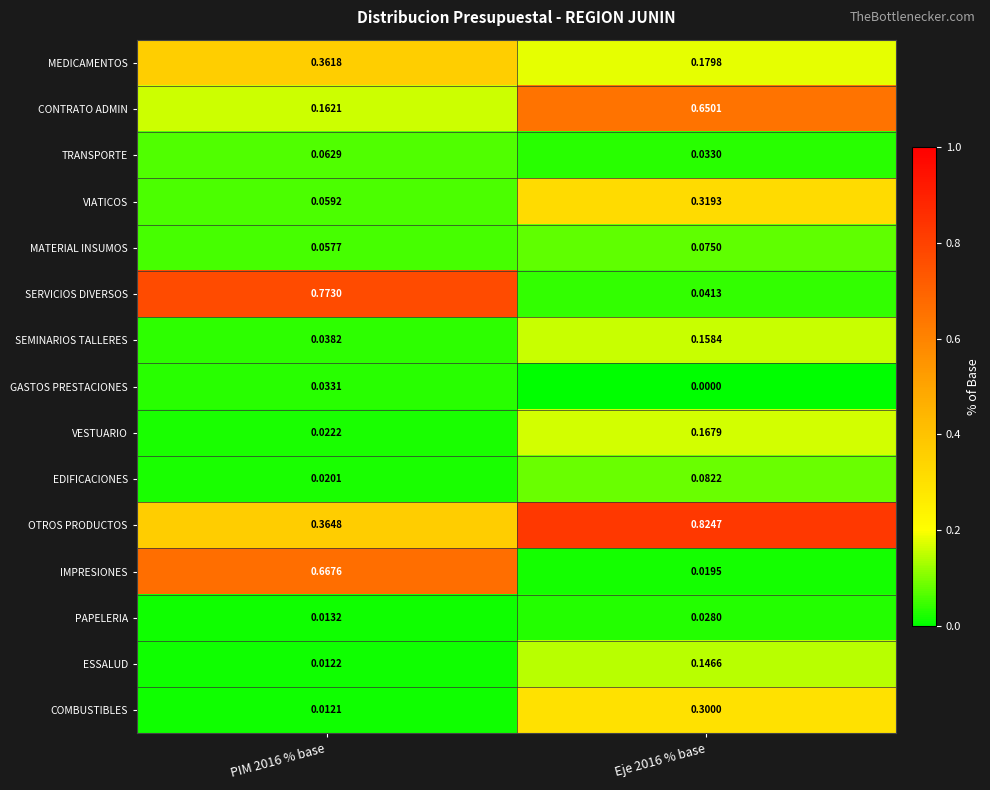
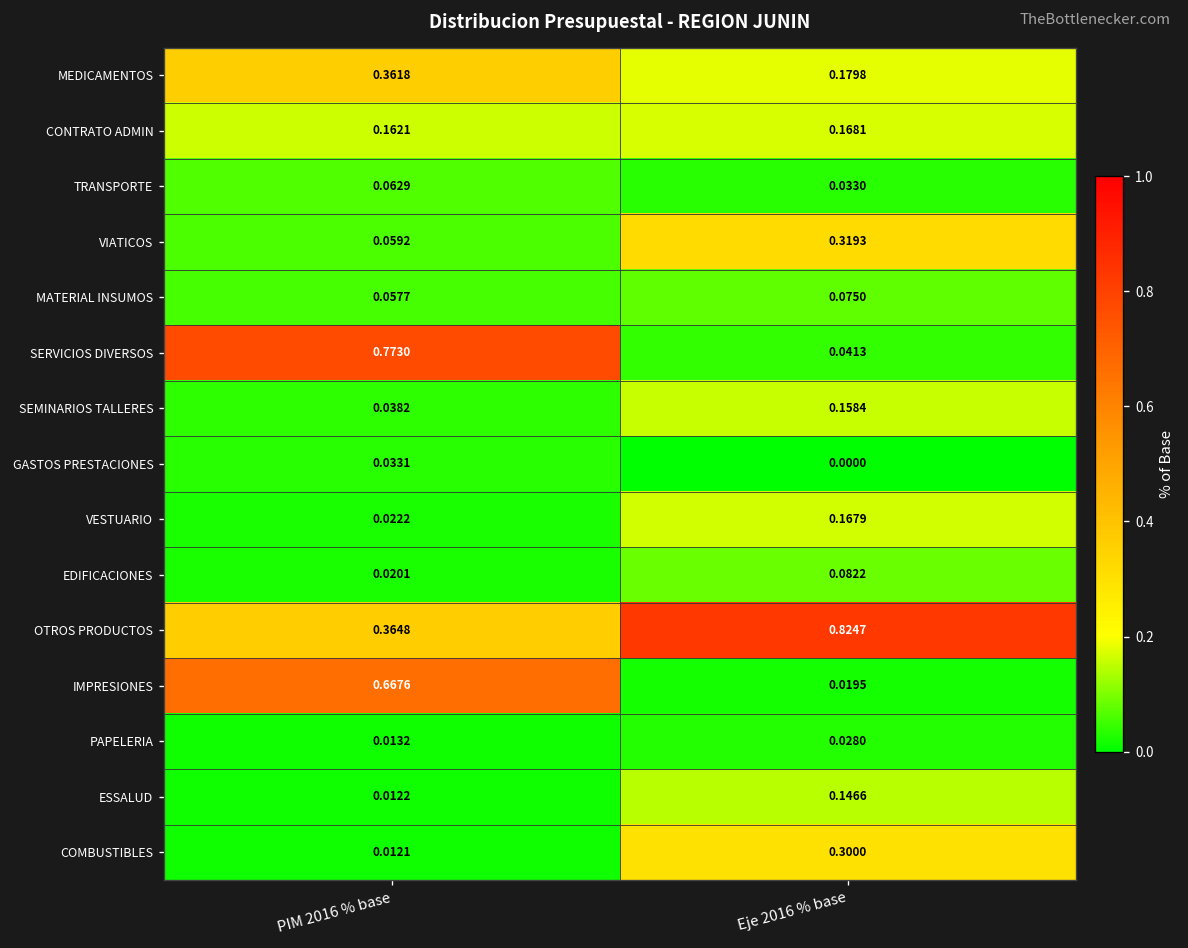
CONTRATO ADMIN, Eje 2016 % base: 0.6501 -> 0.1681
